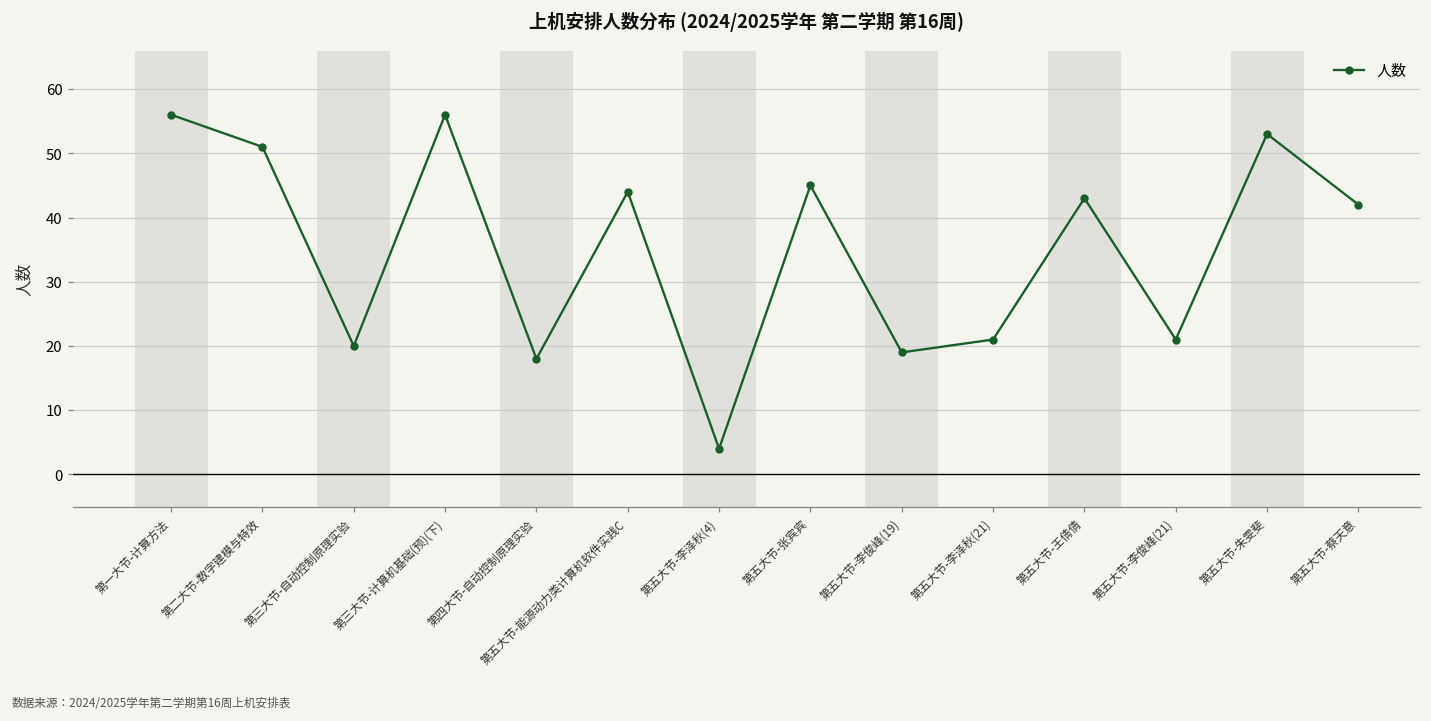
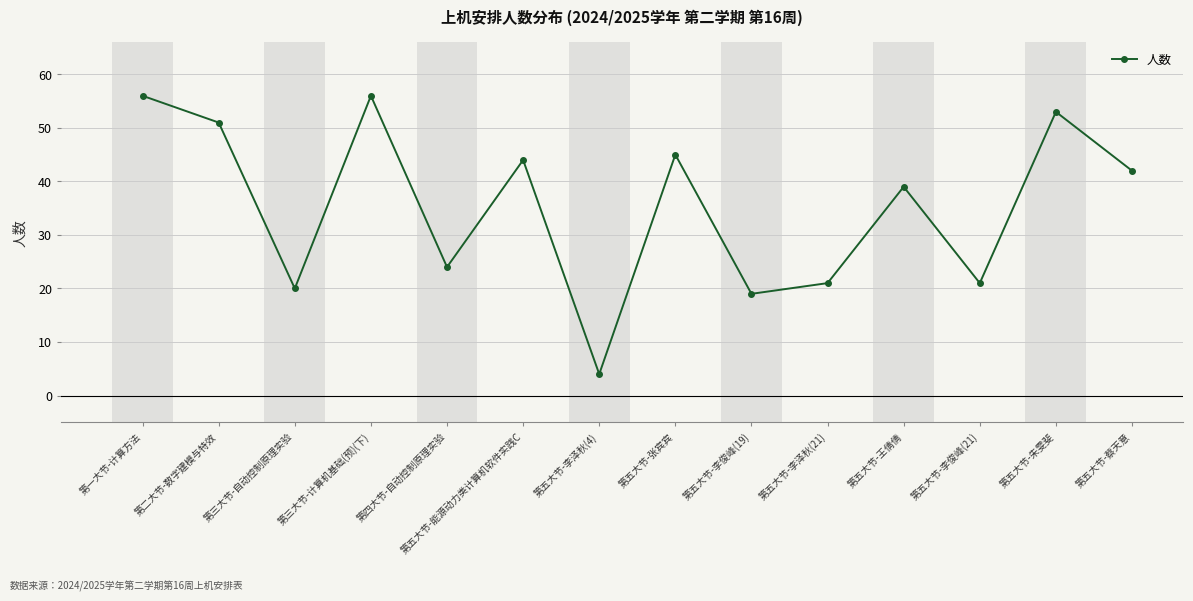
第四大节-自动控制原理实验: 18 -> 24
第五大节-王倩倩: 43 -> 39
